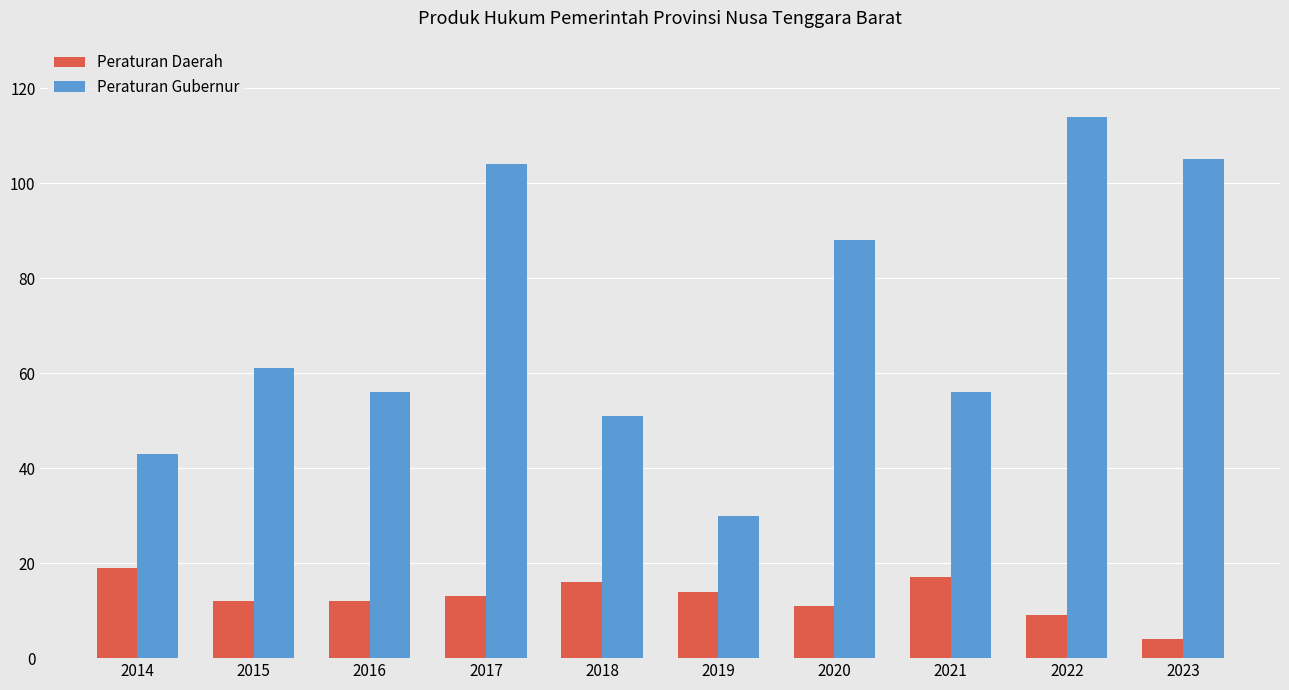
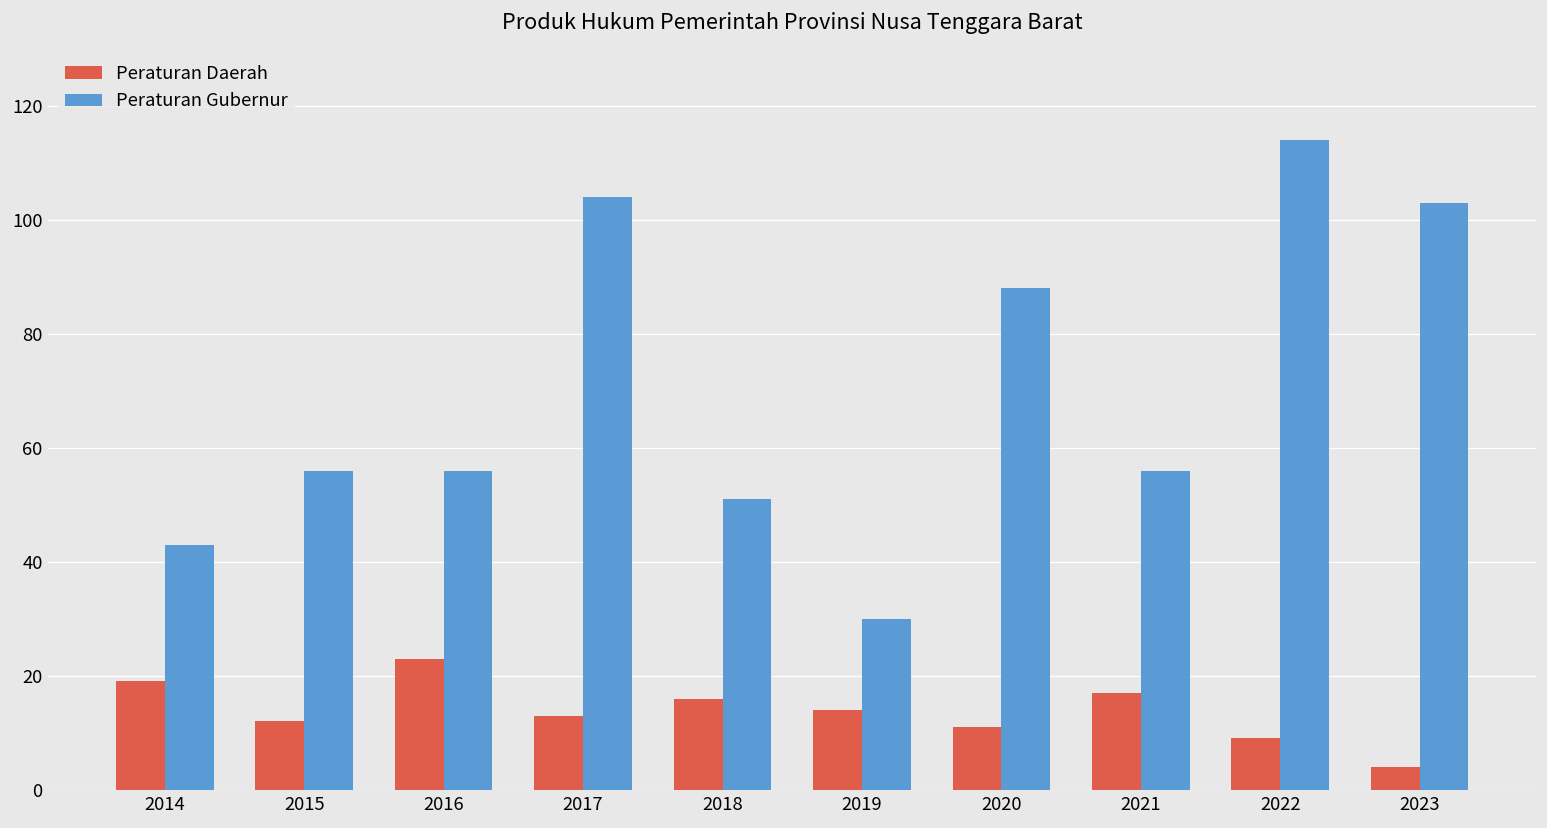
Peraturan Gubernur, 2015: 61 -> 56
Peraturan Daerah, 2016: 12 -> 23
Peraturan Gubernur, 2023: 105 -> 103
